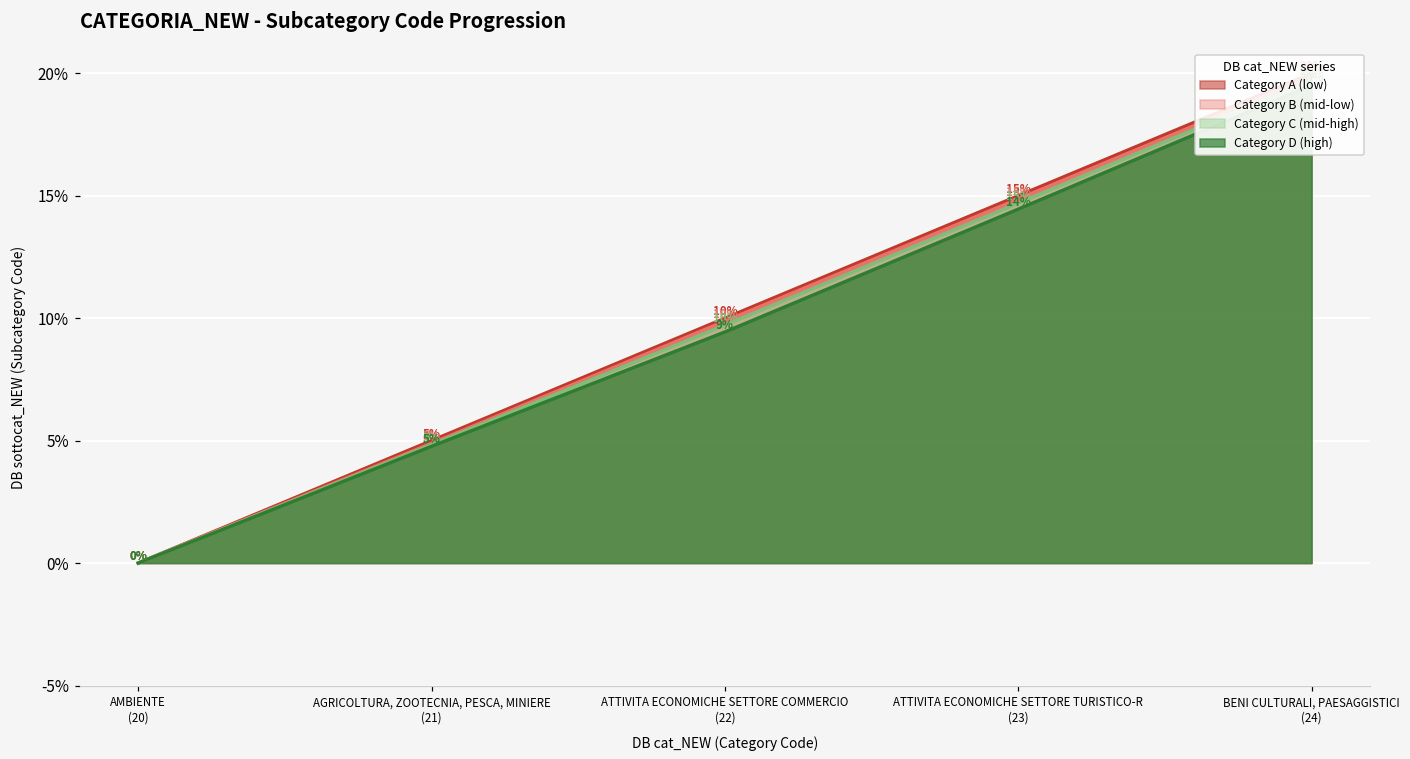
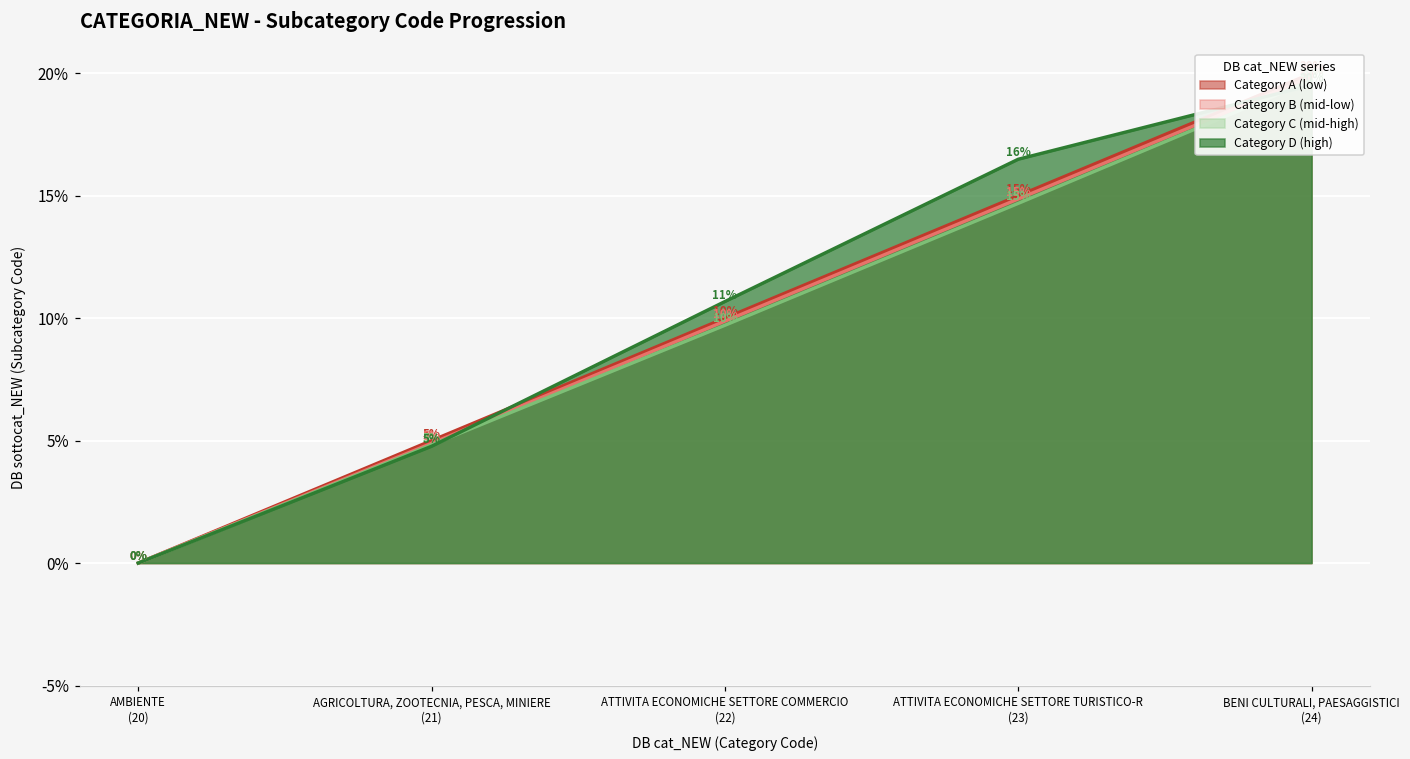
Category D (high), ATTIVITA ECONOMICHE SETTORE COMMERCIO (22): 9% -> 11%
Category D (high), ATTIVITA ECONOMICHE SETTORE TURISTICO-R (23): 14% -> 16%
